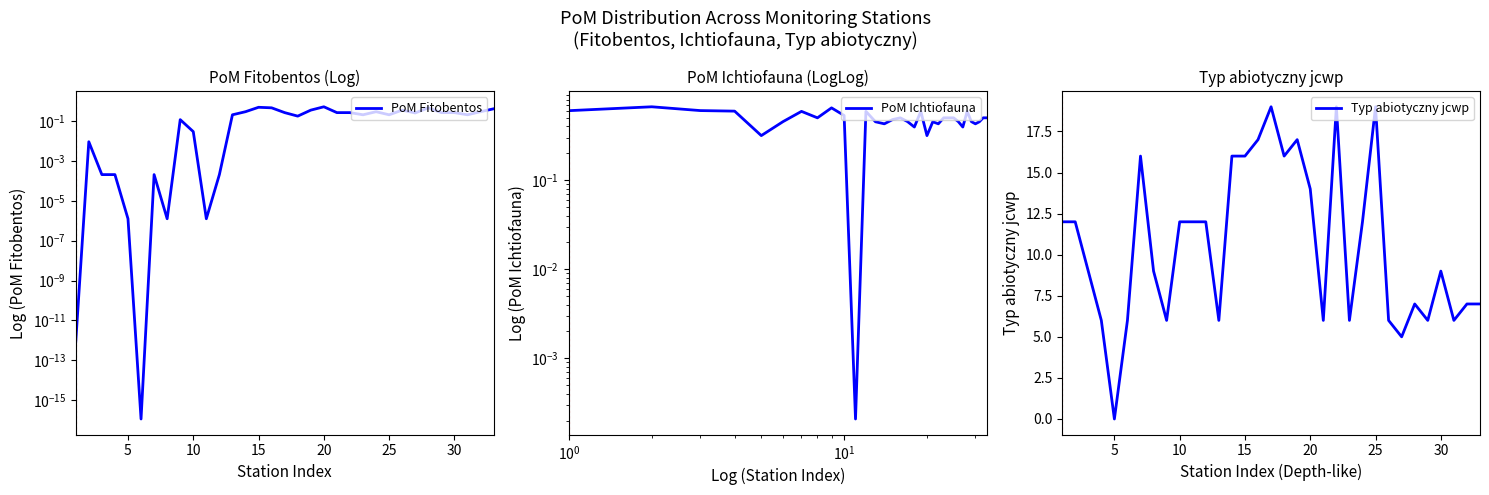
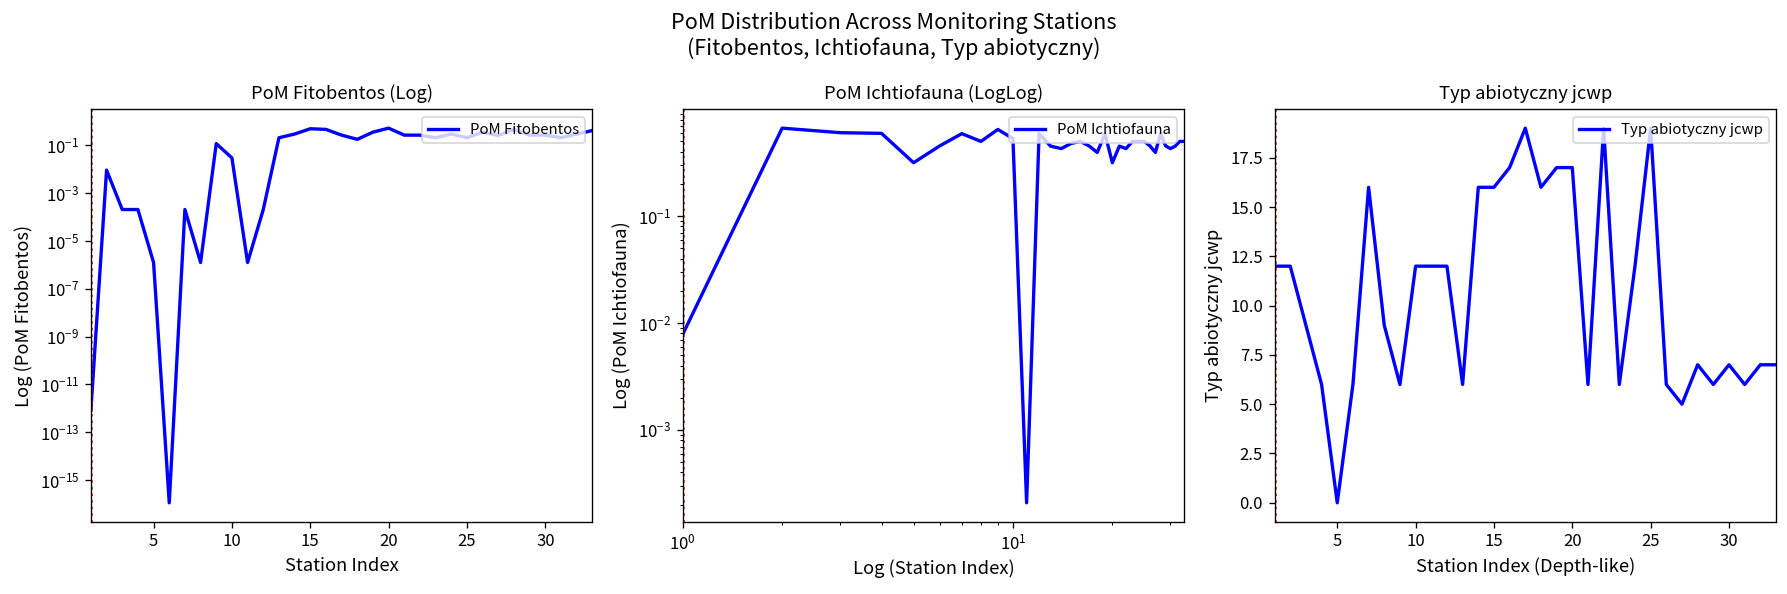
PoM Ichtiofauna (LogLog), 10^0: 0.6 -> 0.008
Typ abiotyczny jcwp, 20: 14 -> 17
Typ abiotyczny jcwp, 30: 9 -> 7
